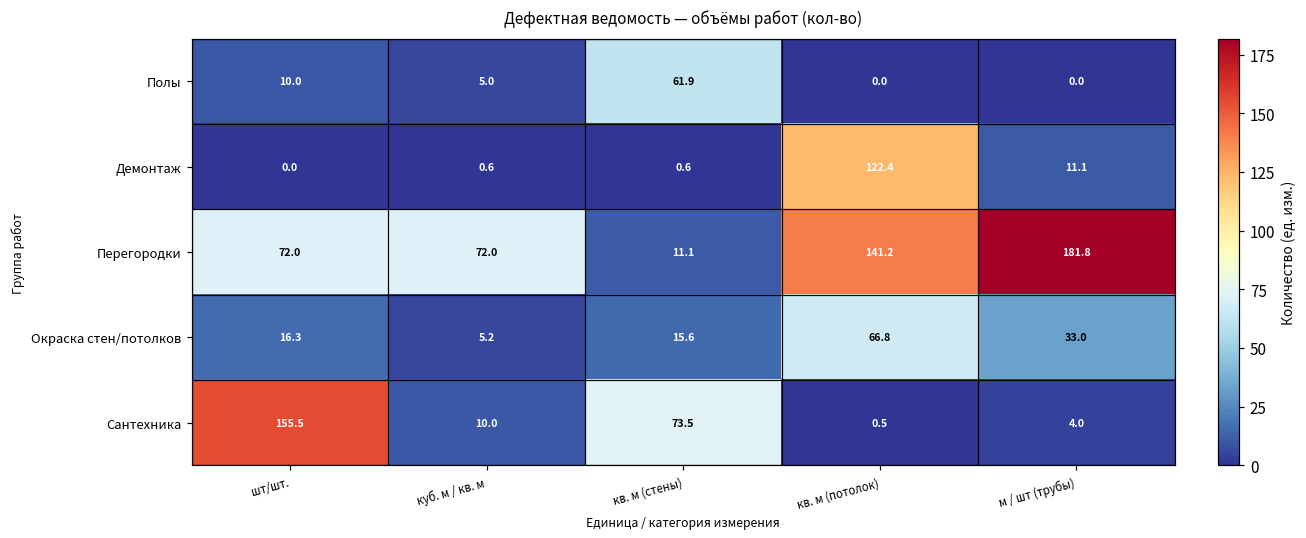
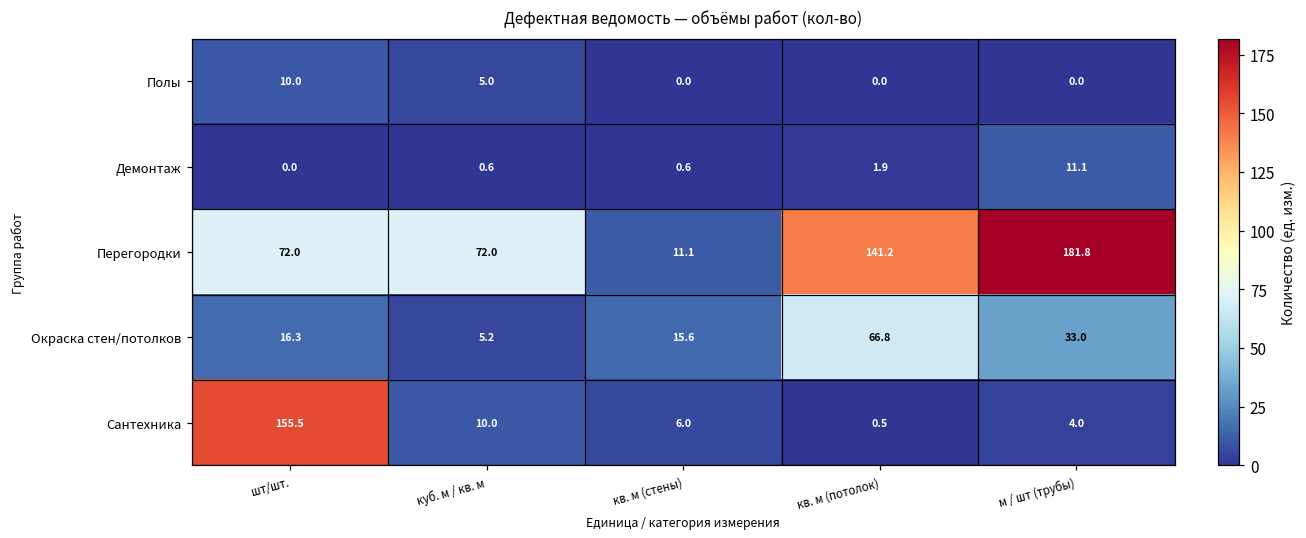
Полы, кв. м (стены): 61.9 -> 0.0
Демонтаж, кв. м (потолок): 122.4 -> 1.9
Сантехника, кв. м (стены): 73.5 -> 6.0
